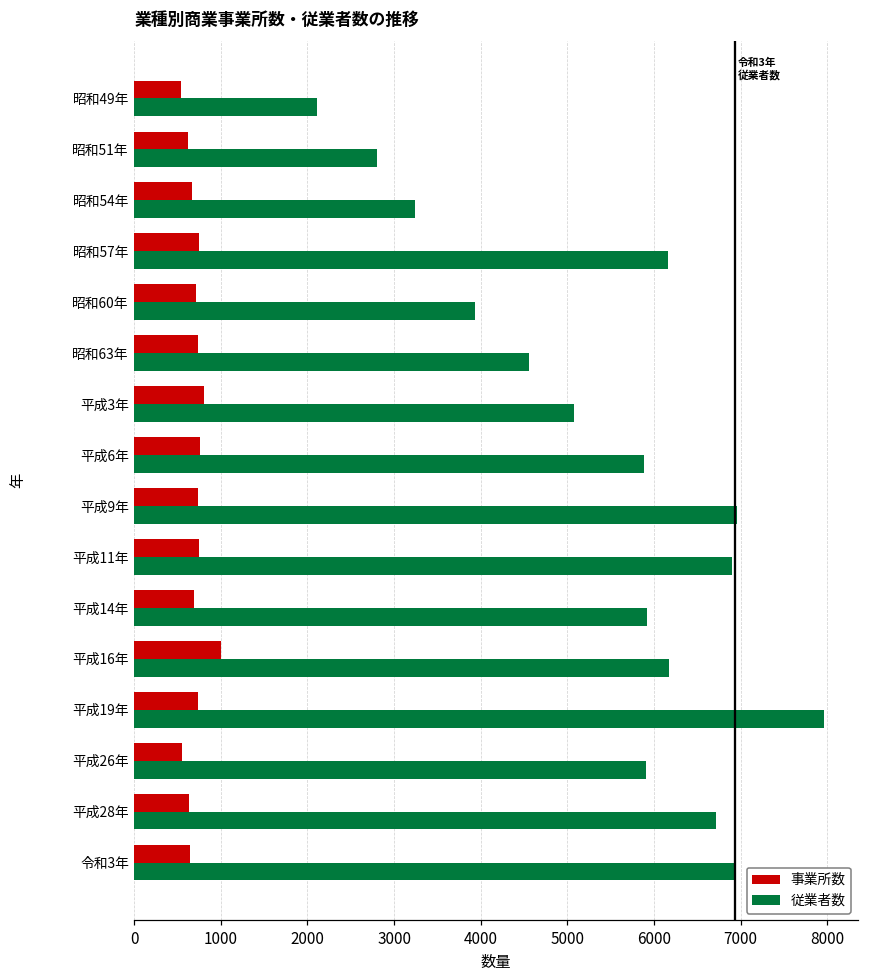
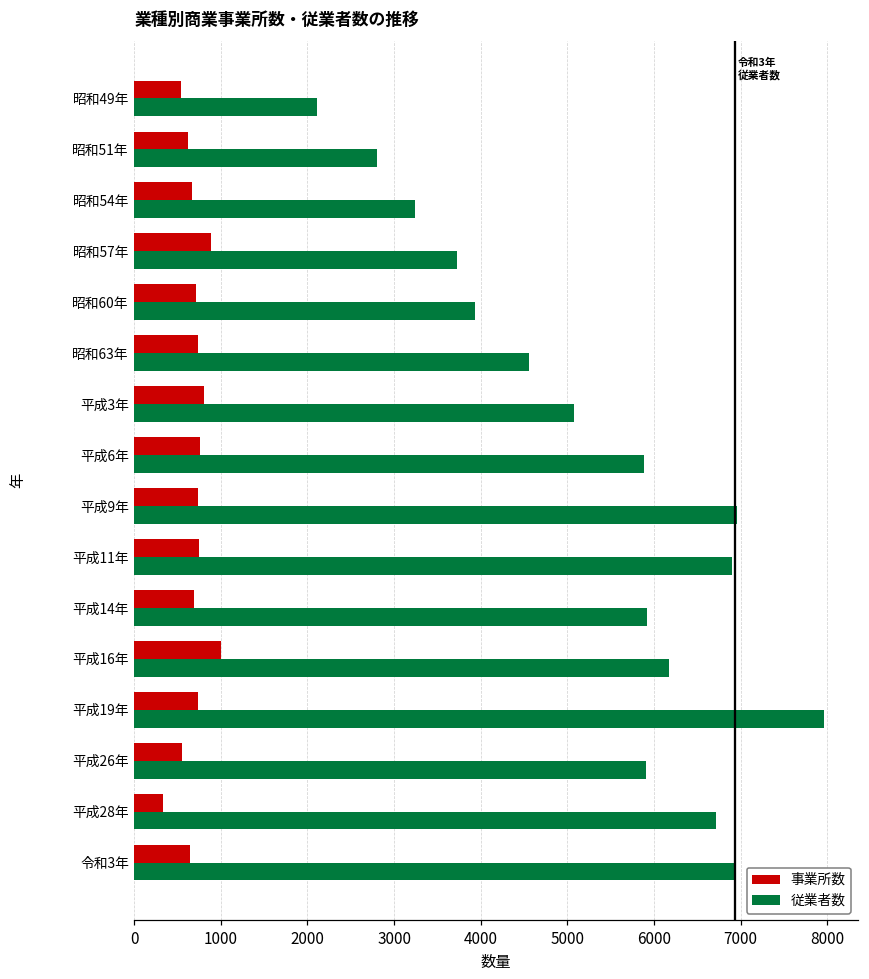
事業所数, 昭和57年: 700 -> 900
従業者数, 昭和57年: 6200 -> 3700
事業所数, 平成28年: 600 -> 300
